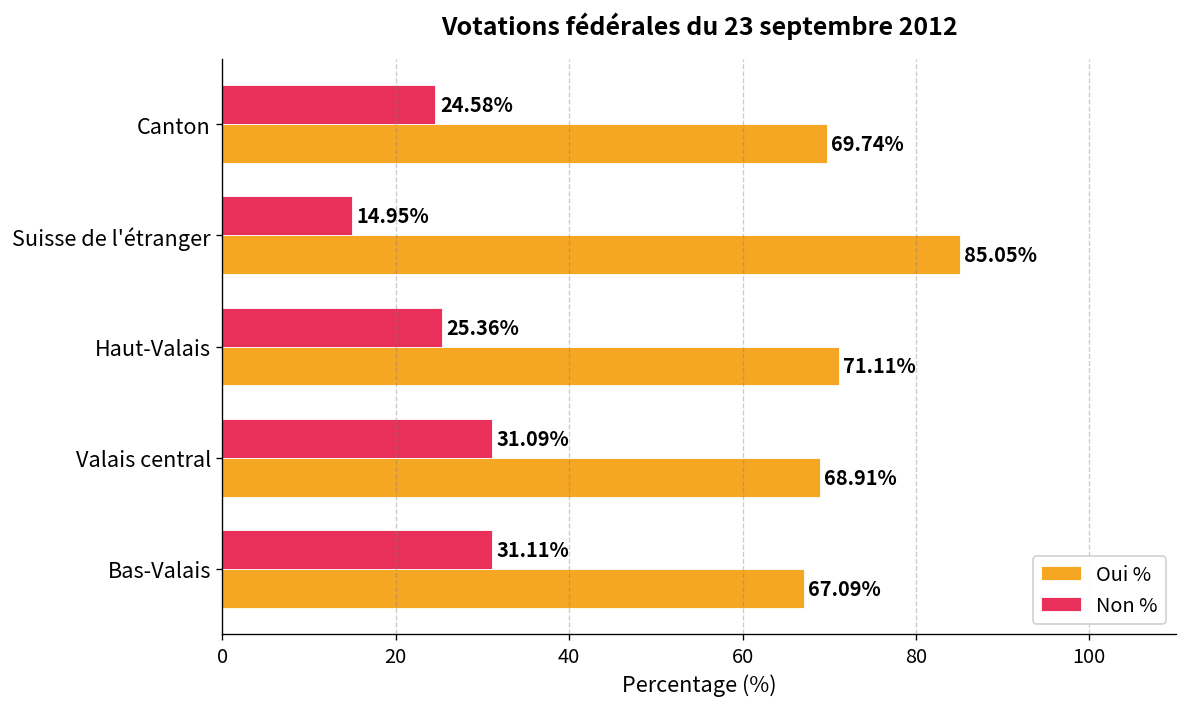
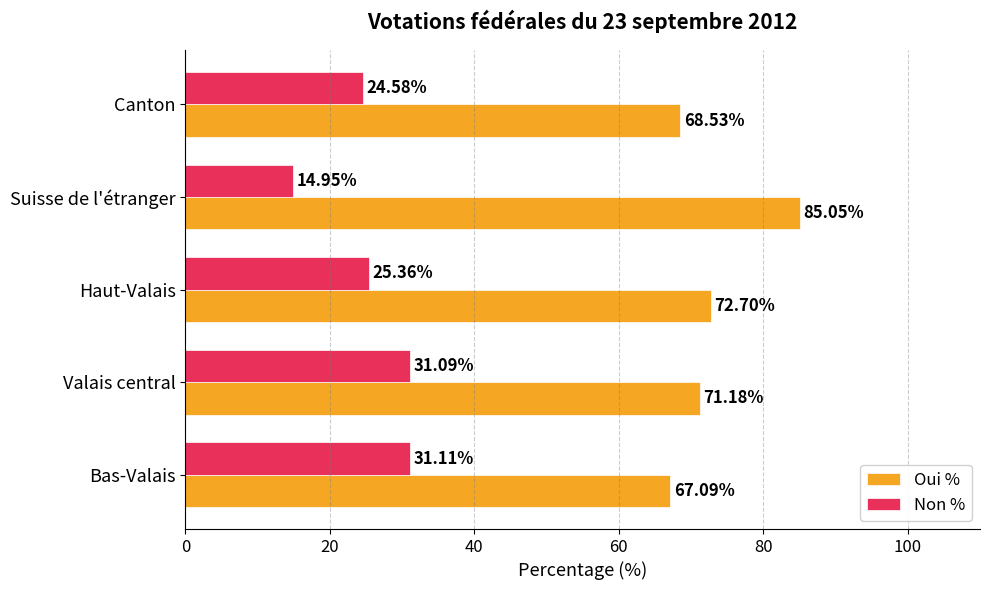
Oui %, Canton: 69.74% -> 68.53%
Oui %, Haut-Valais: 71.11% -> 72.70%
Oui %, Valais central: 68.91% -> 71.18%
